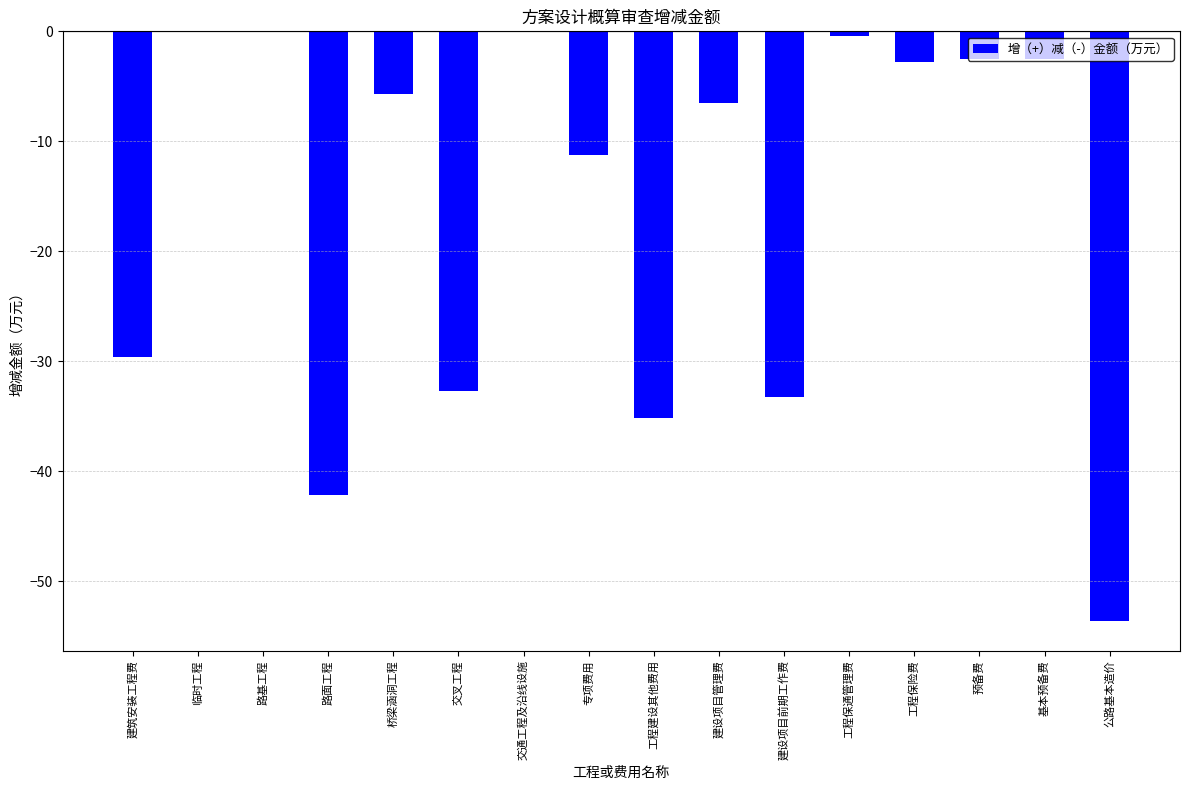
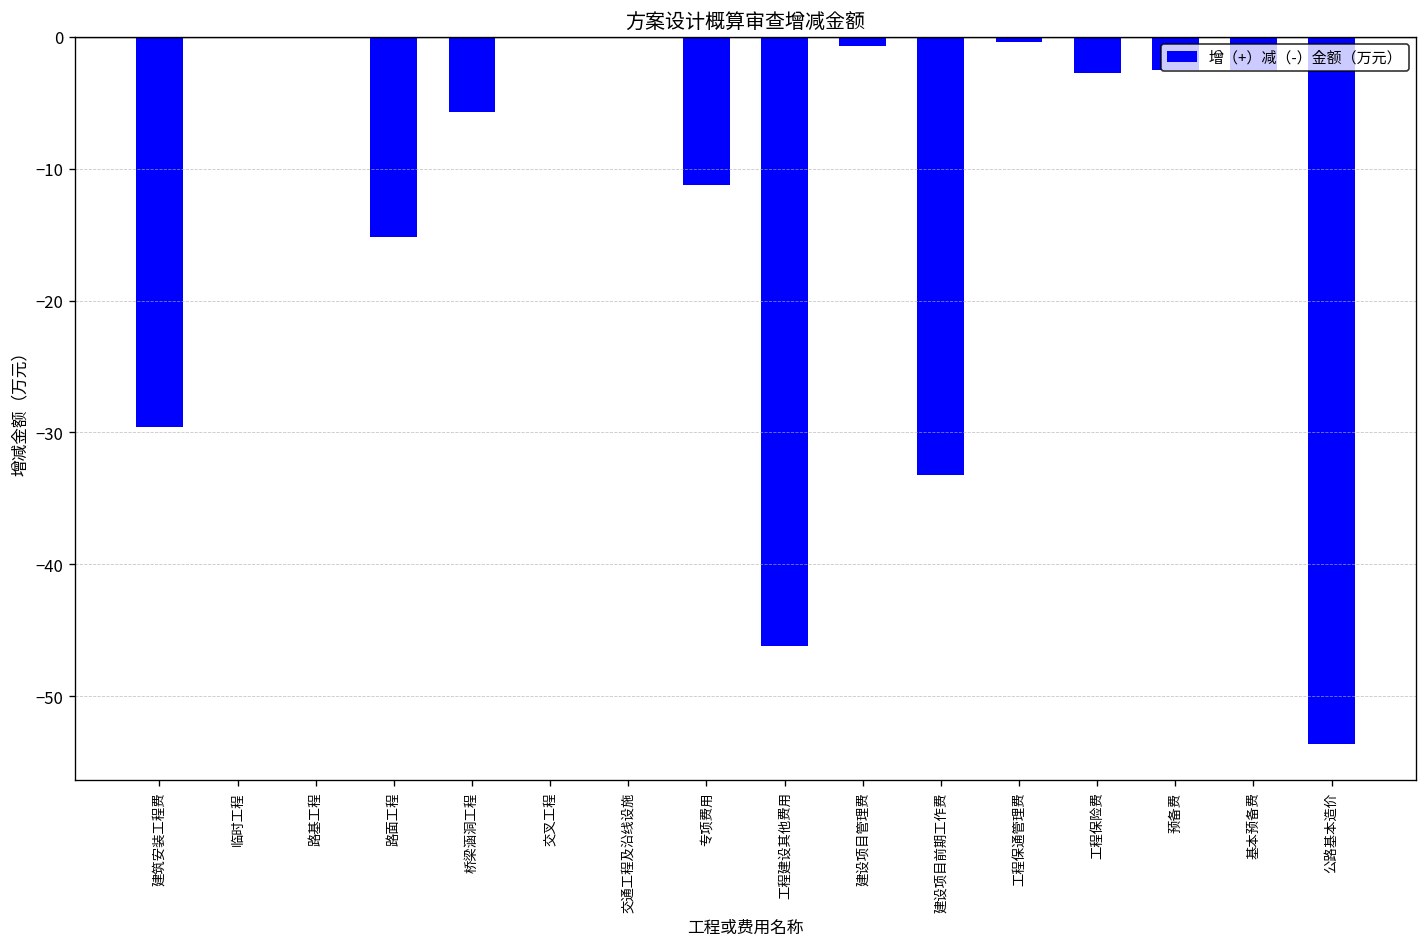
路面工程: -42.1 -> -15.2
交叉工程: -32.7 -> 0.0
工程建设其他费用: -35.2 -> -46.2
建设项目管理费: -6.5 -> -0.7
